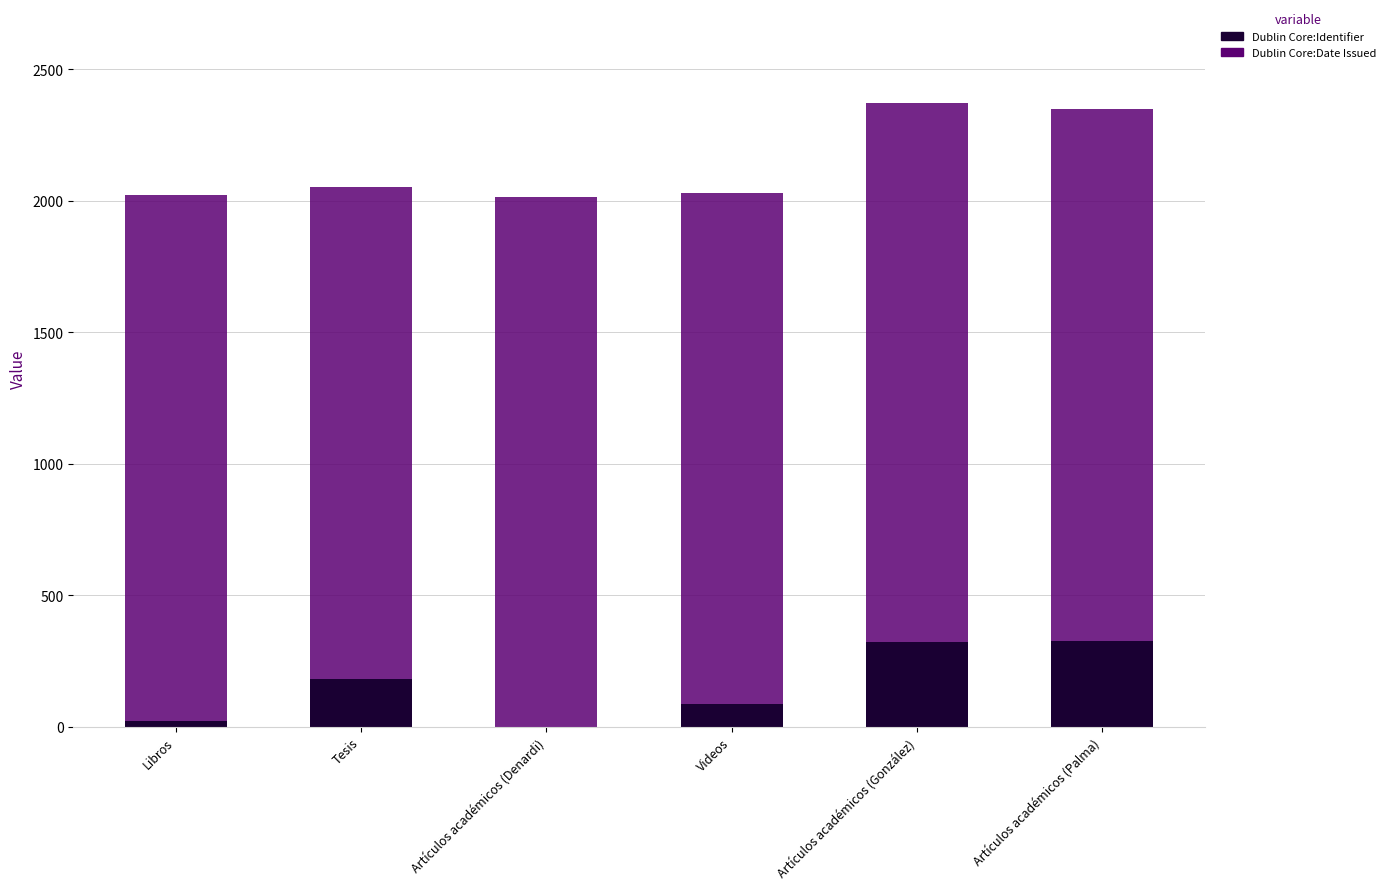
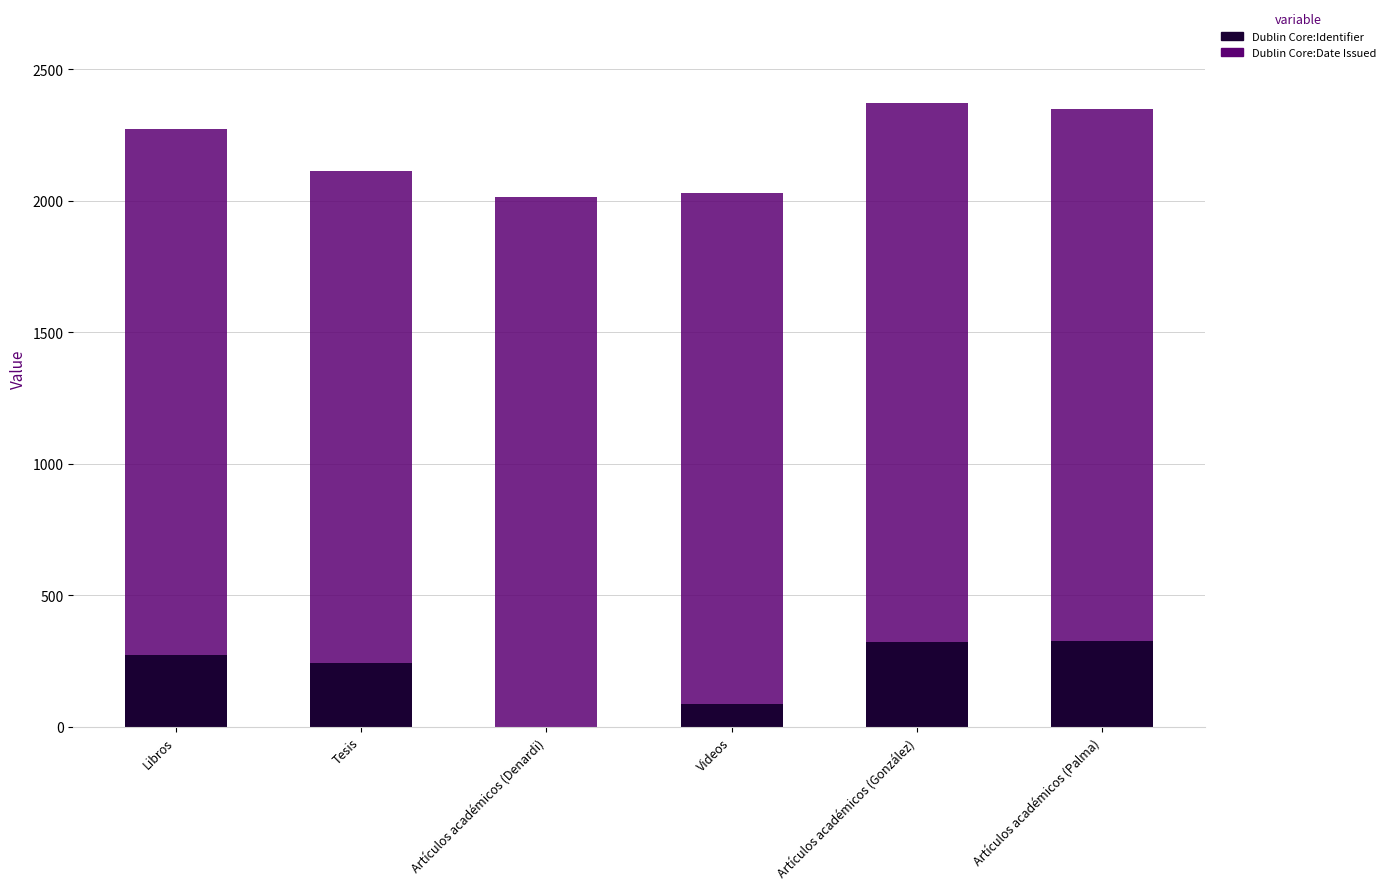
Dublin Core:Identifier, Libros: 20 -> 270
Dublin Core:Identifier, Tesis: 180 -> 240
